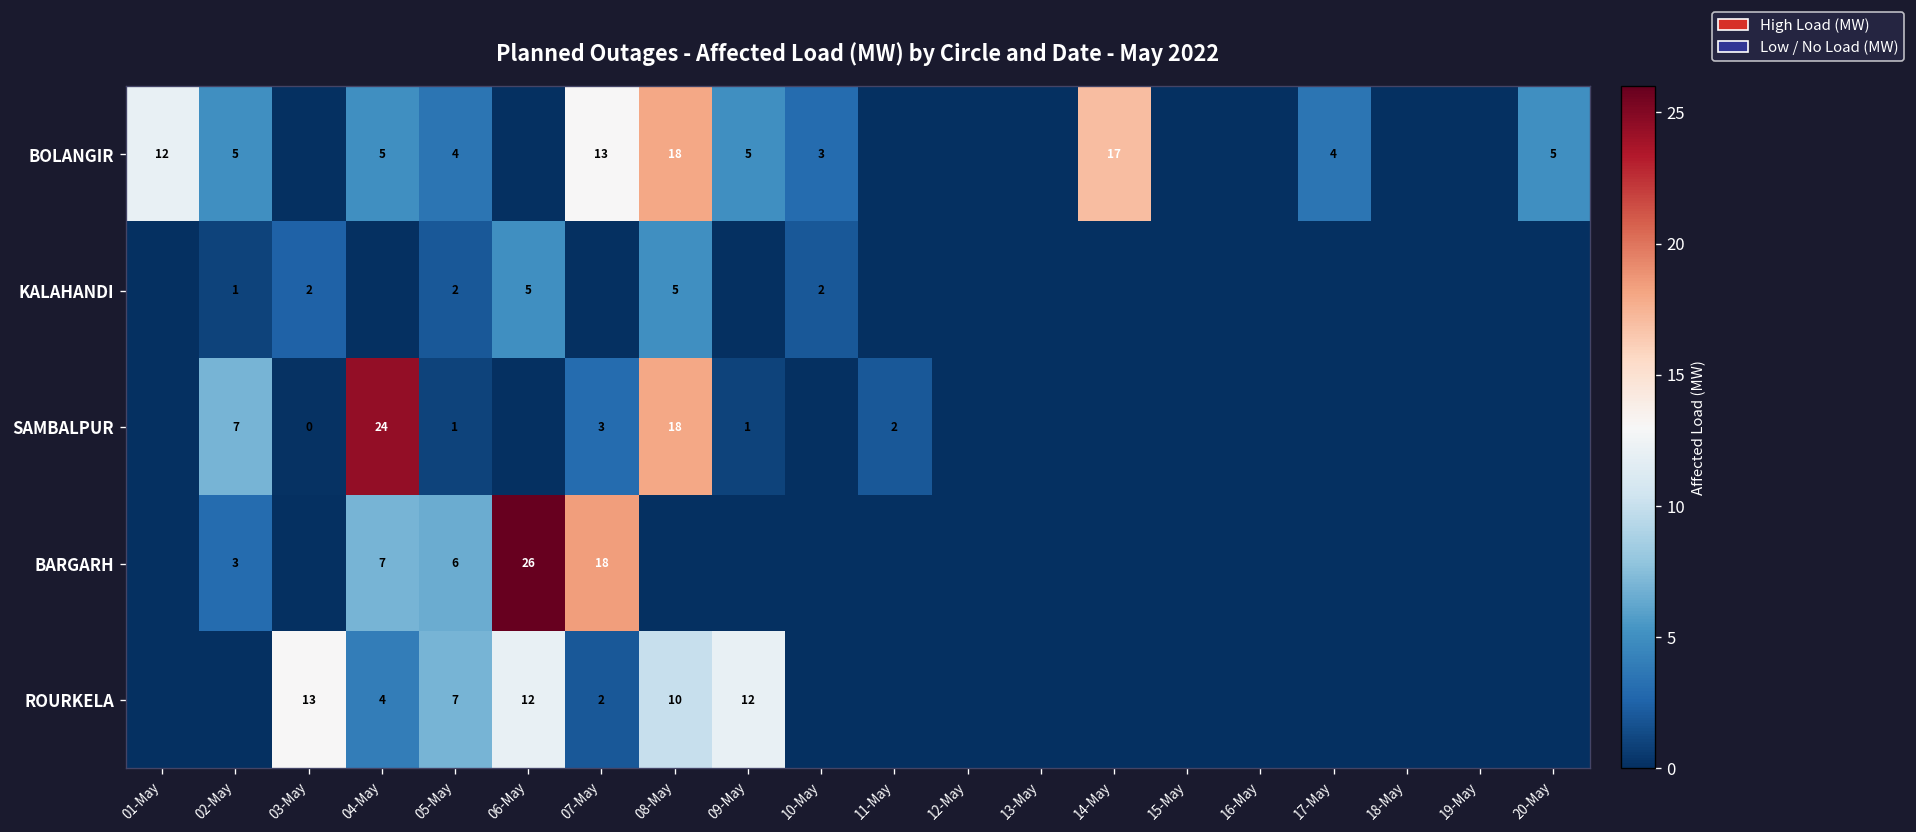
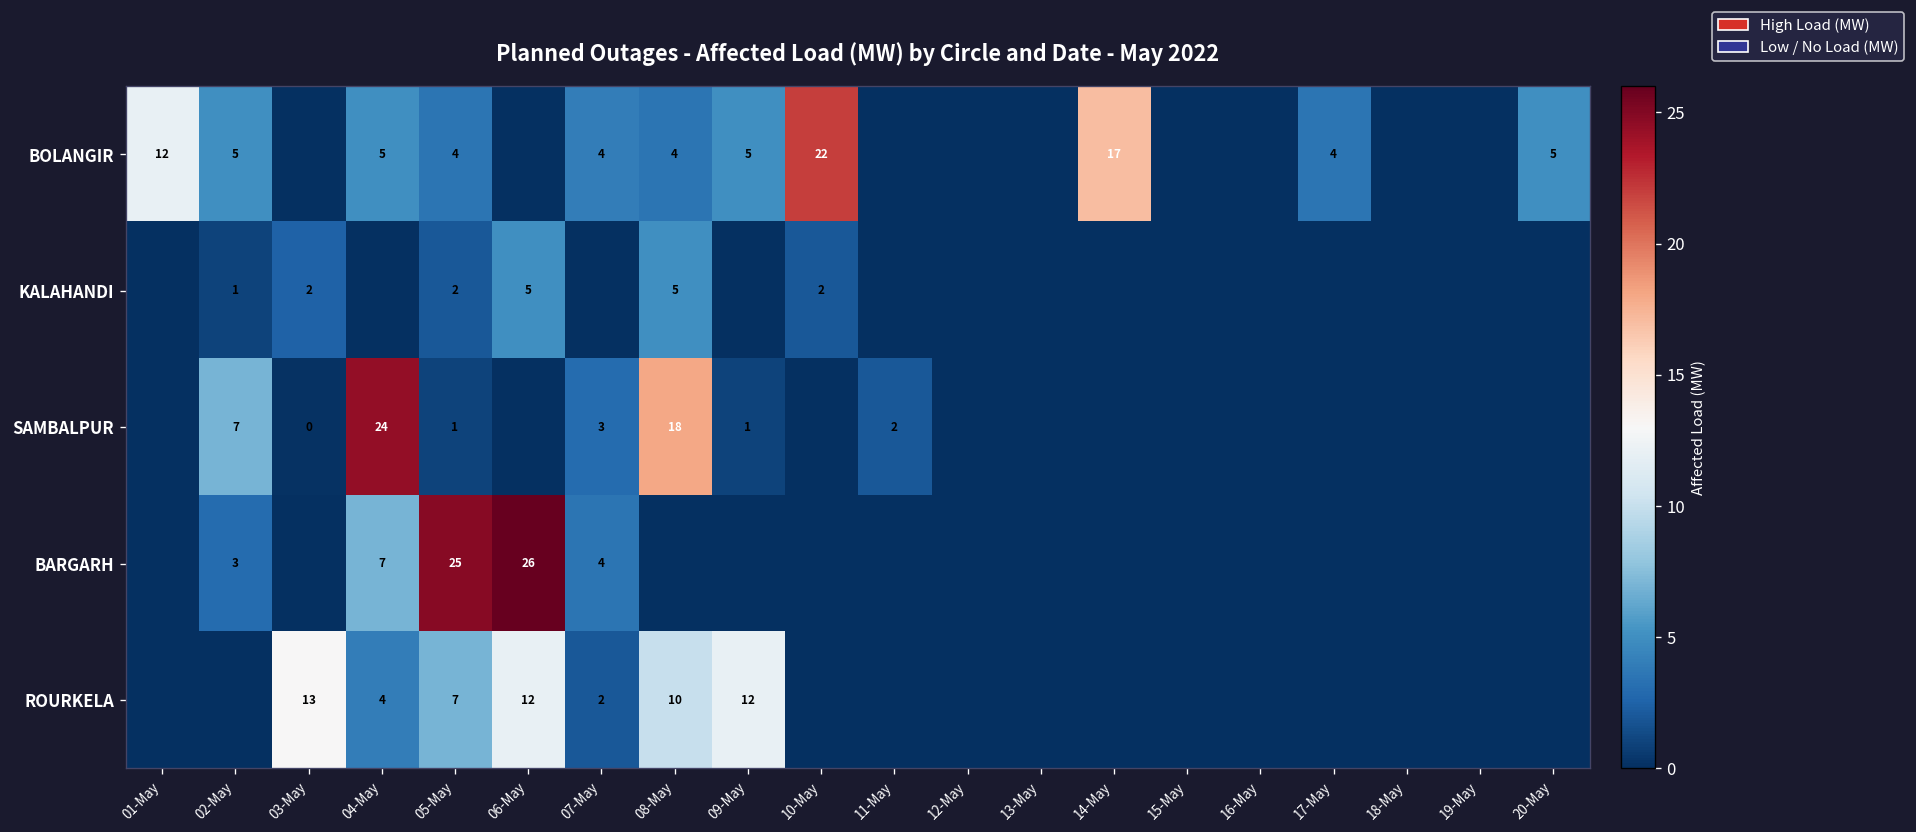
BOLANGIR, 07-May: 13 -> 4
BOLANGIR, 08-May: 18 -> 4
BOLANGIR, 10-May: 3 -> 22
BARGARH, 05-May: 6 -> 25
BARGARH, 07-May: 18 -> 4
